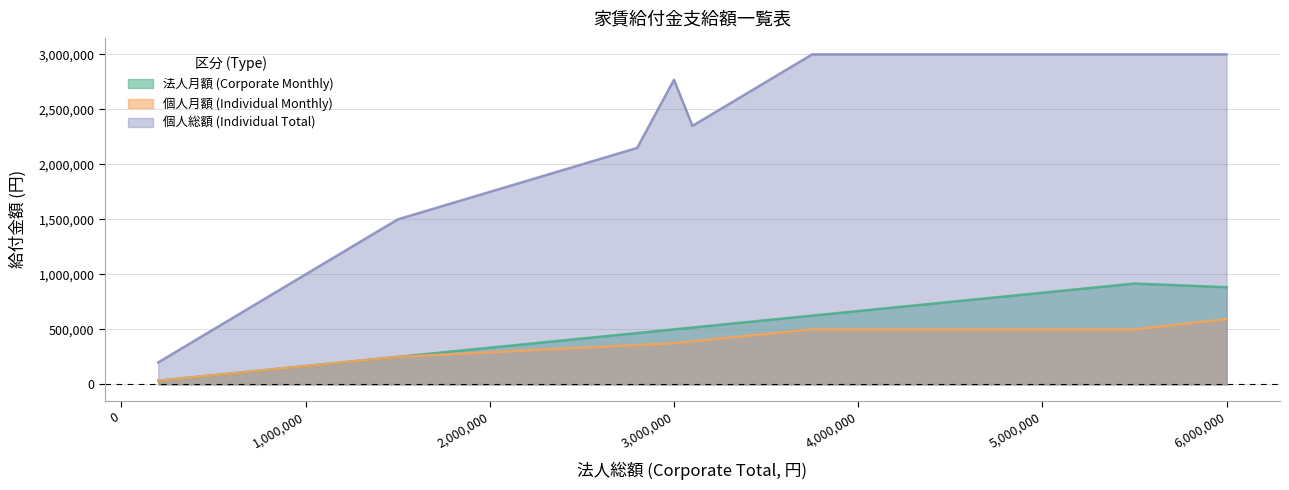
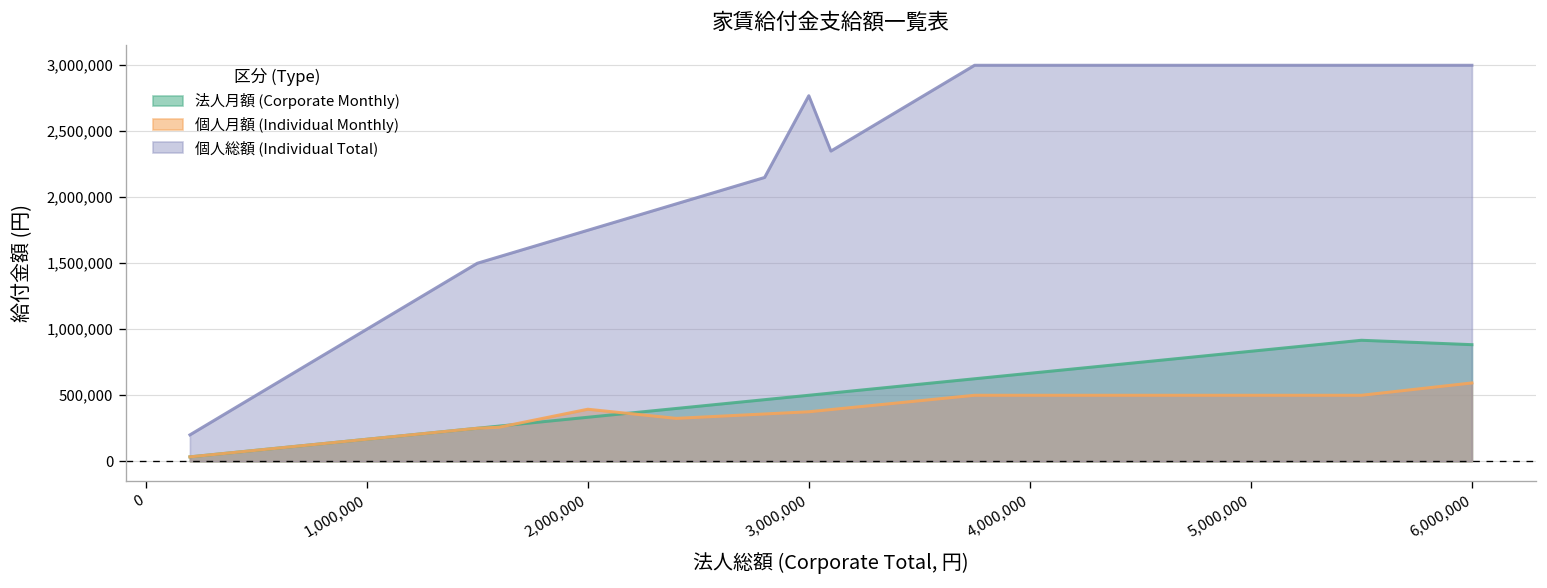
個人月額 (Individual Monthly), 2,000,000: 290,000 -> 390,000
